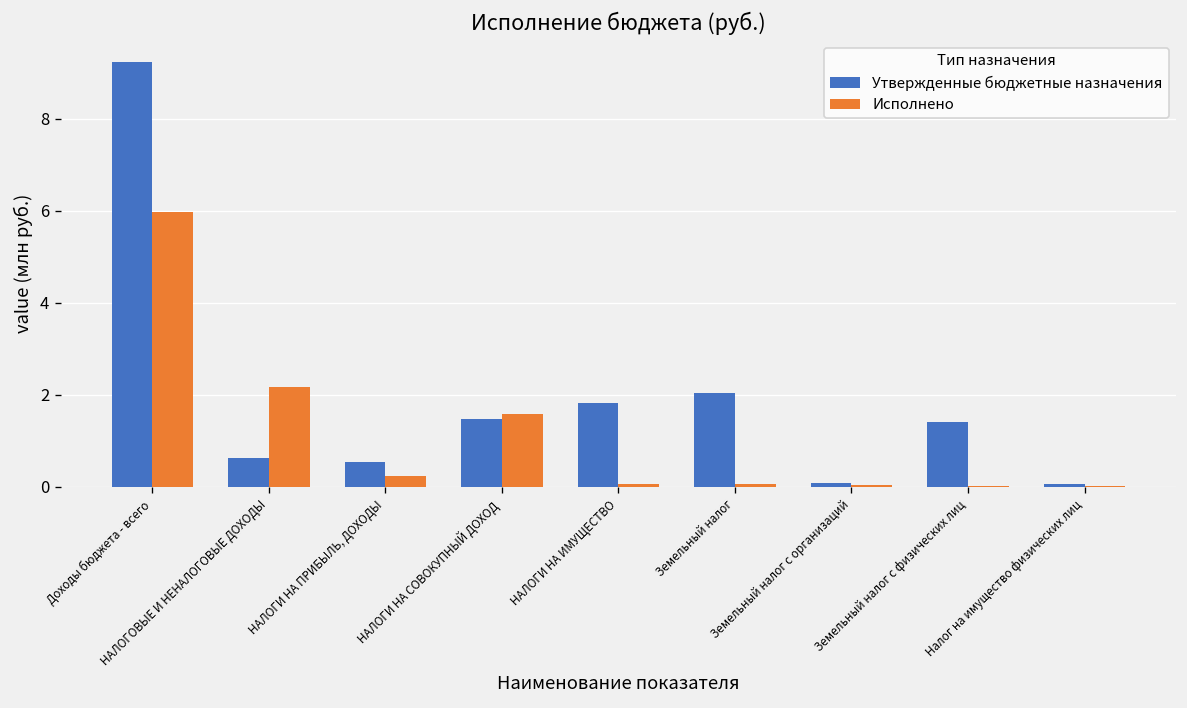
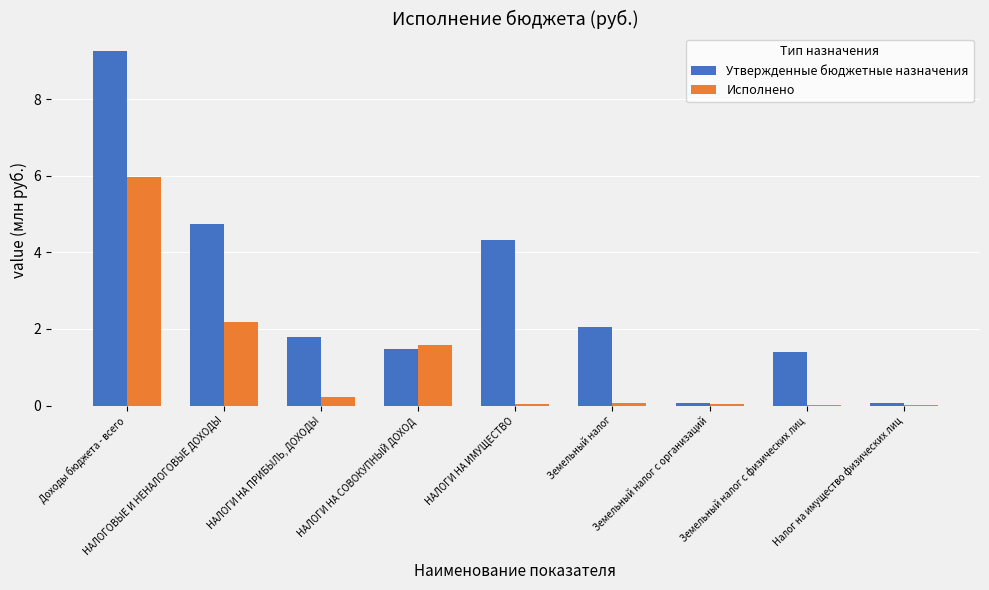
Утвержденные бюджетные назначения, НАЛОГОВЫЕ И НЕНАЛОГОВЫЕ ДОХОДЫ: 0.6 -> 4.7
Утвержденные бюджетные назначения, НАЛОГИ НА ПРИБЫЛЬ, ДОХОДЫ: 0.5 -> 1.8
Утвержденные бюджетные назначения, НАЛОГИ НА ИМУЩЕСТВО: 1.8 -> 4.3
